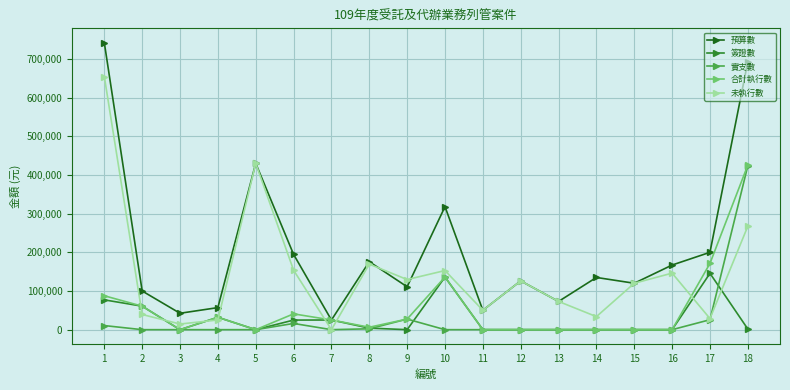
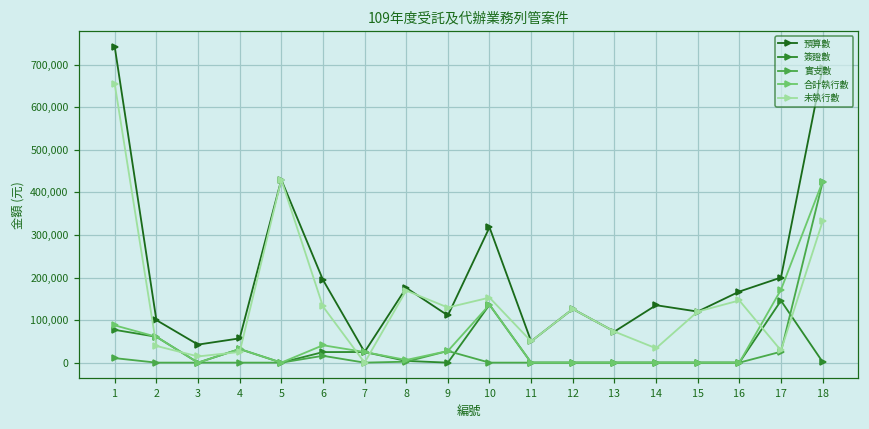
未執行數, 6: 150,000 -> 130,000
未執行數, 18: 270,000 -> 330,000
